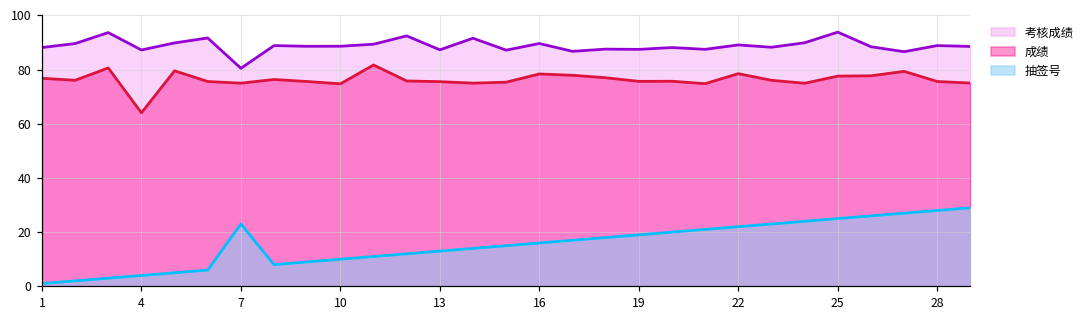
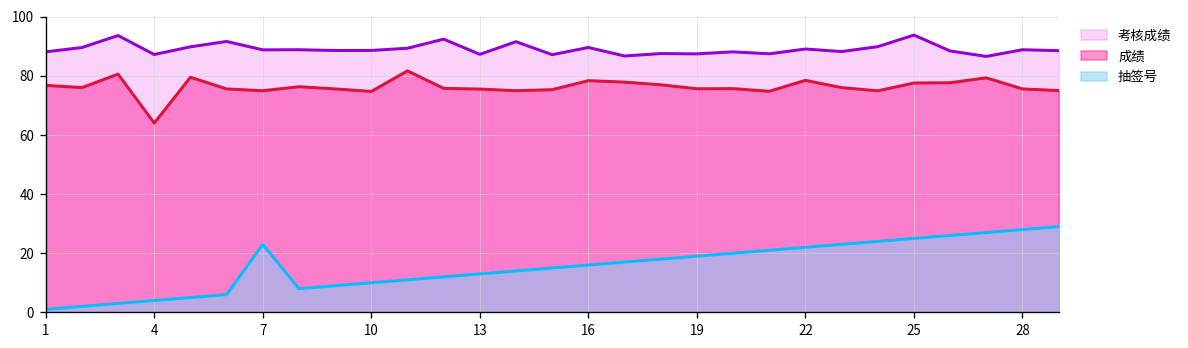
考核成绩, 7: 80 -> 89
